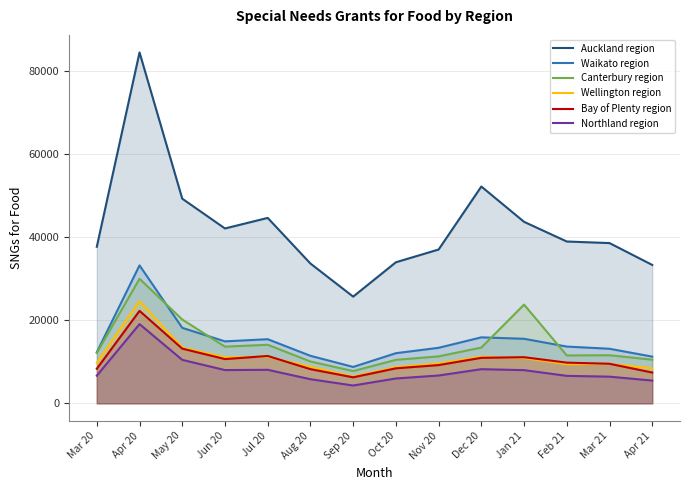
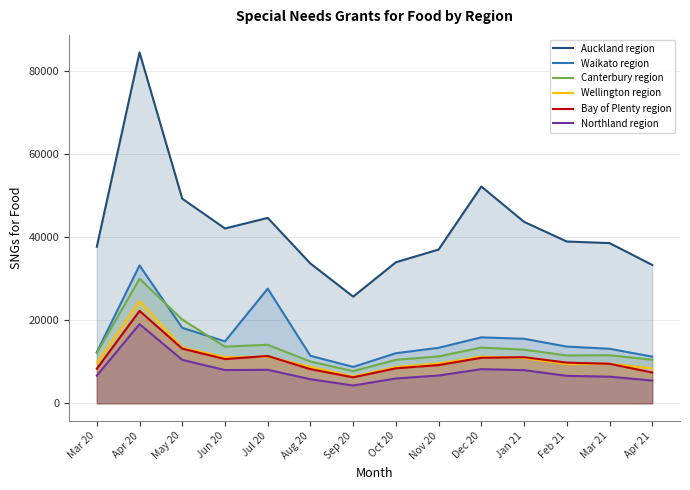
Waikato region, Jul 20: 15000 -> 28000
Canterbury region, Jan 21: 24000 -> 13000
